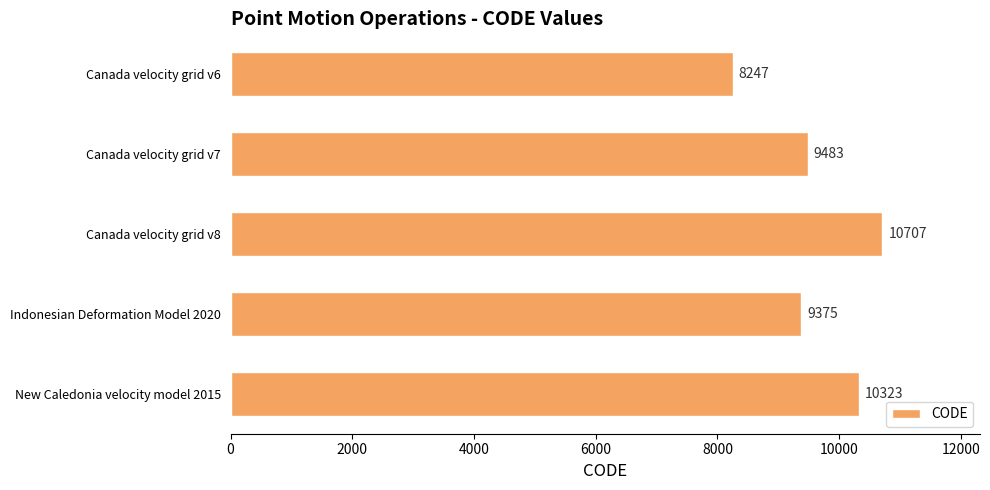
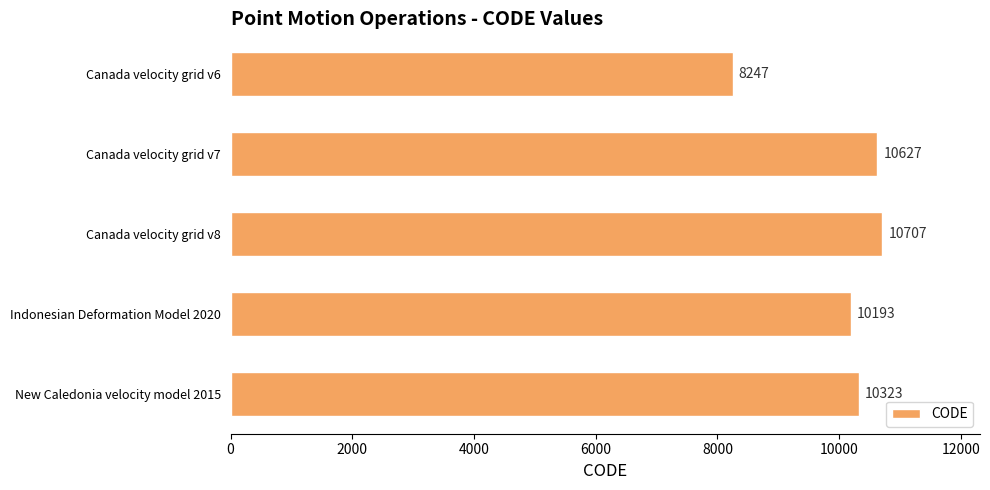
Canada velocity grid v7: 9483 -> 10627
Indonesian Deformation Model 2020: 9375 -> 10193
